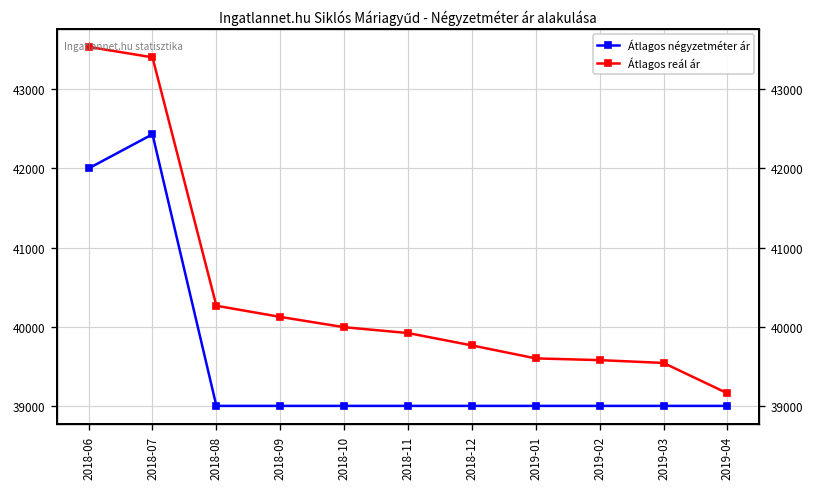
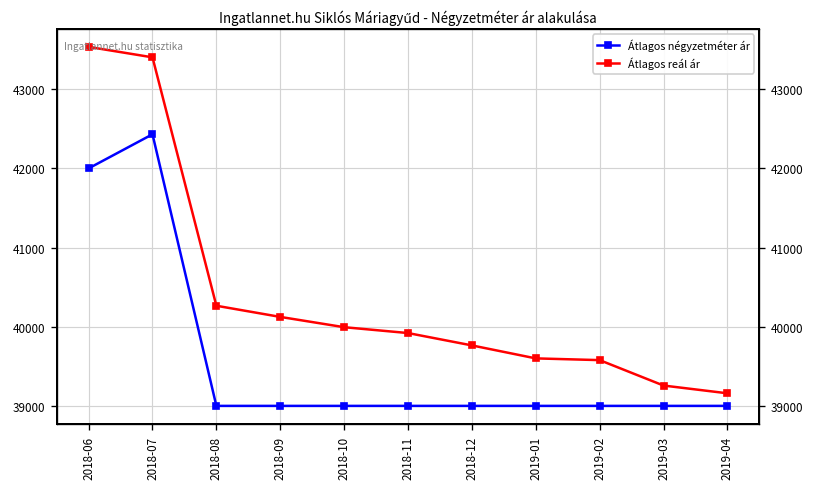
Átlagos reál ár, 2019-03: 39500 -> 39300
